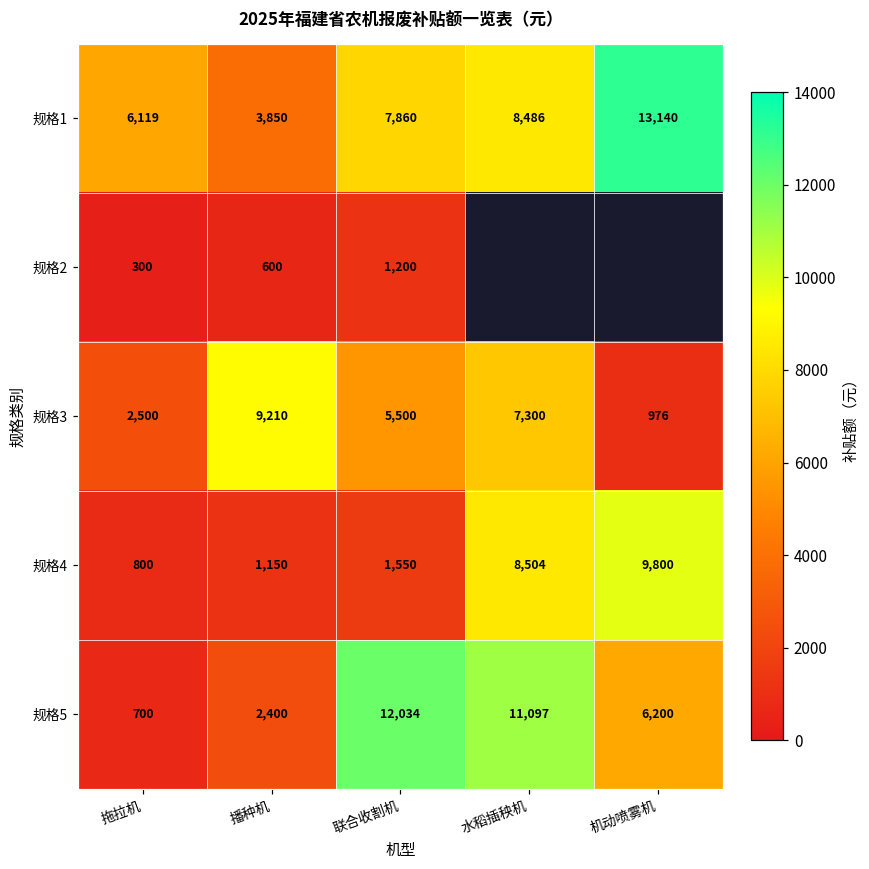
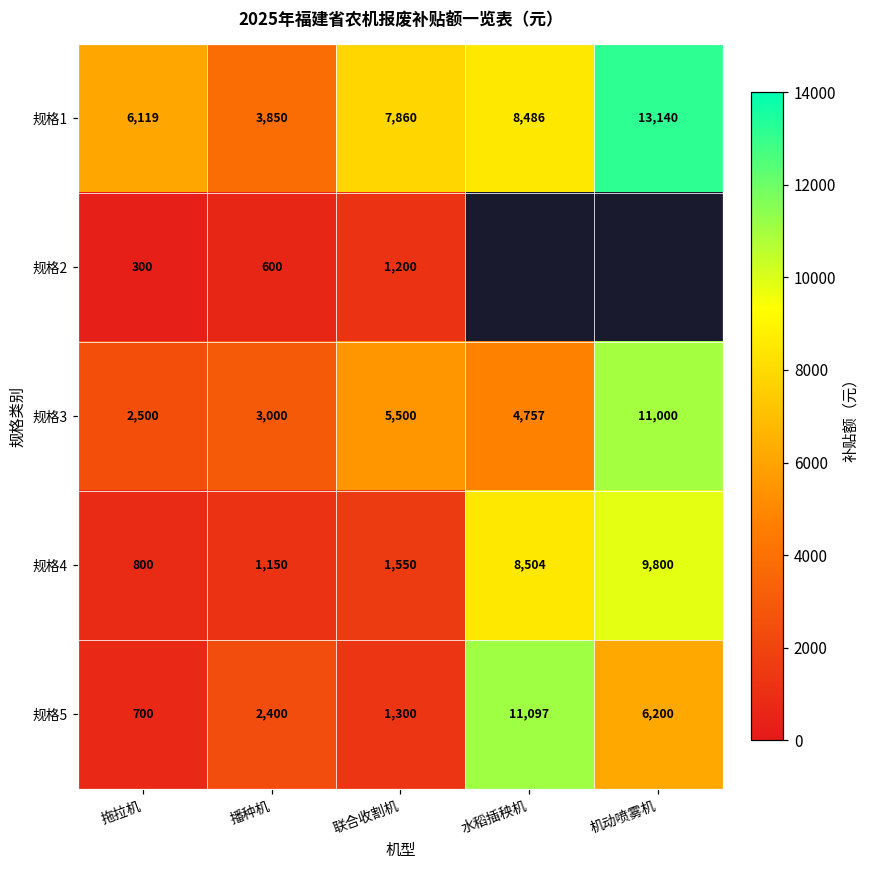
规格3, 播种机: 9,210 -> 3,000
规格3, 水稻插秧机: 7,300 -> 4,757
规格3, 机动喷雾机: 976 -> 11,000
规格5, 联合收割机: 12,034 -> 1,300
